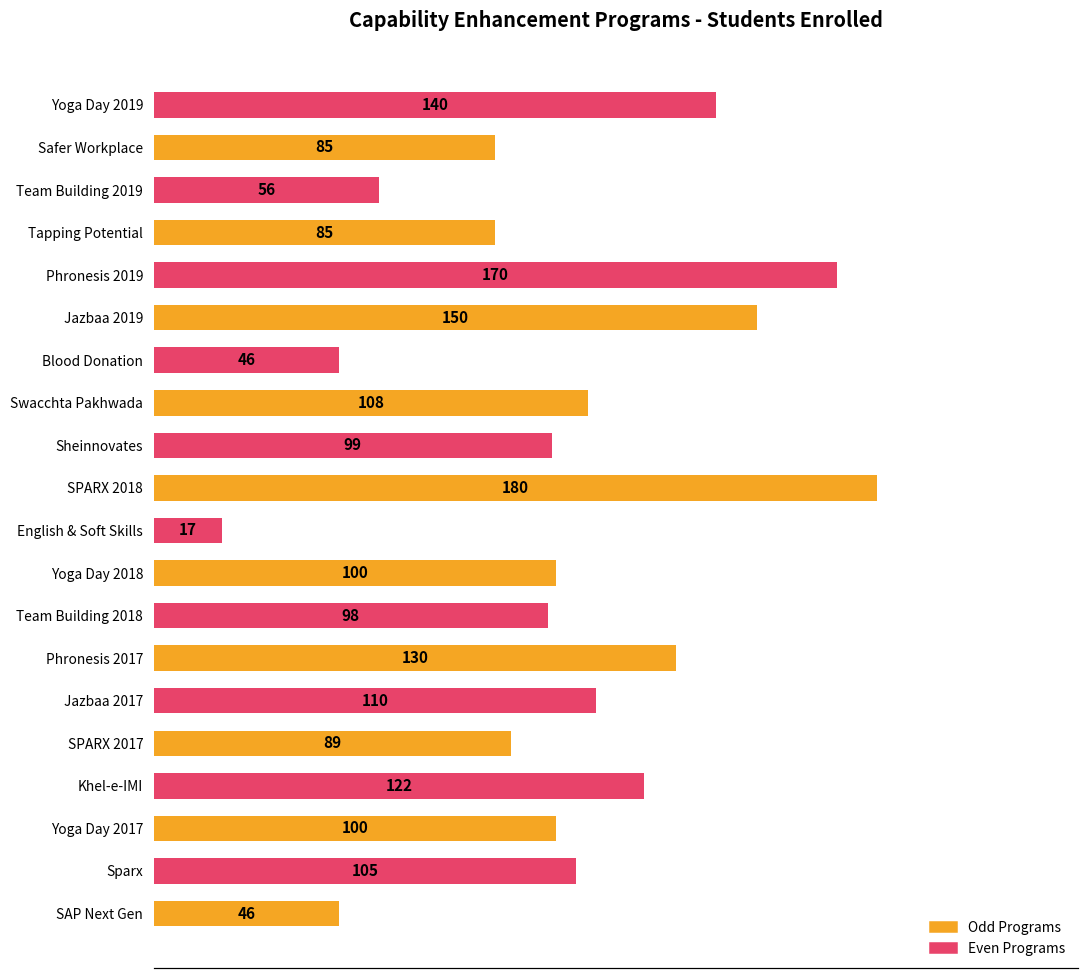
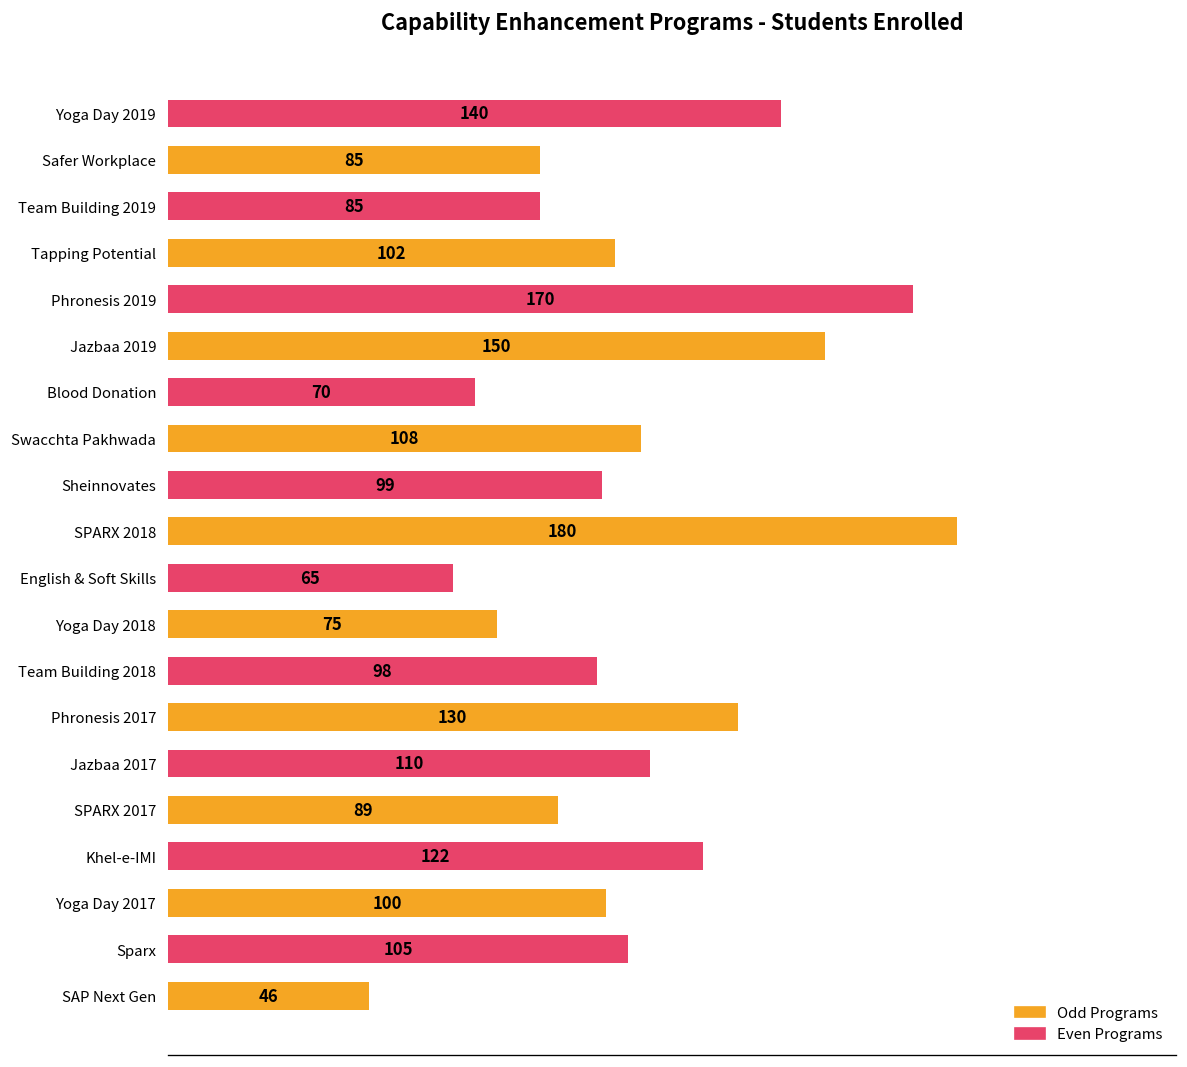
Team Building 2019: 56 -> 85
Tapping Potential: 85 -> 102
Blood Donation: 46 -> 70
English & Soft Skills: 17 -> 65
Yoga Day 2018: 100 -> 75
